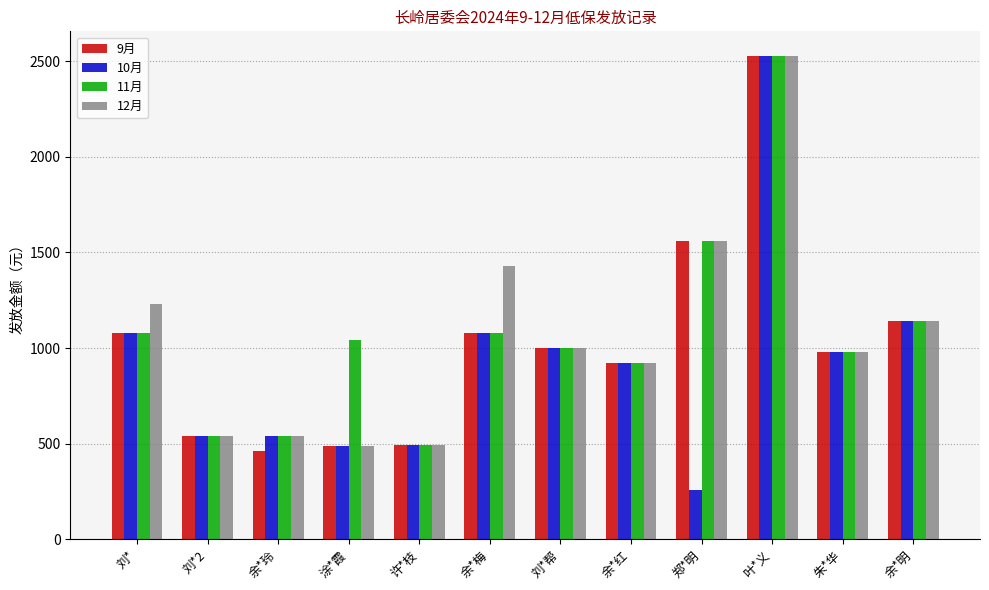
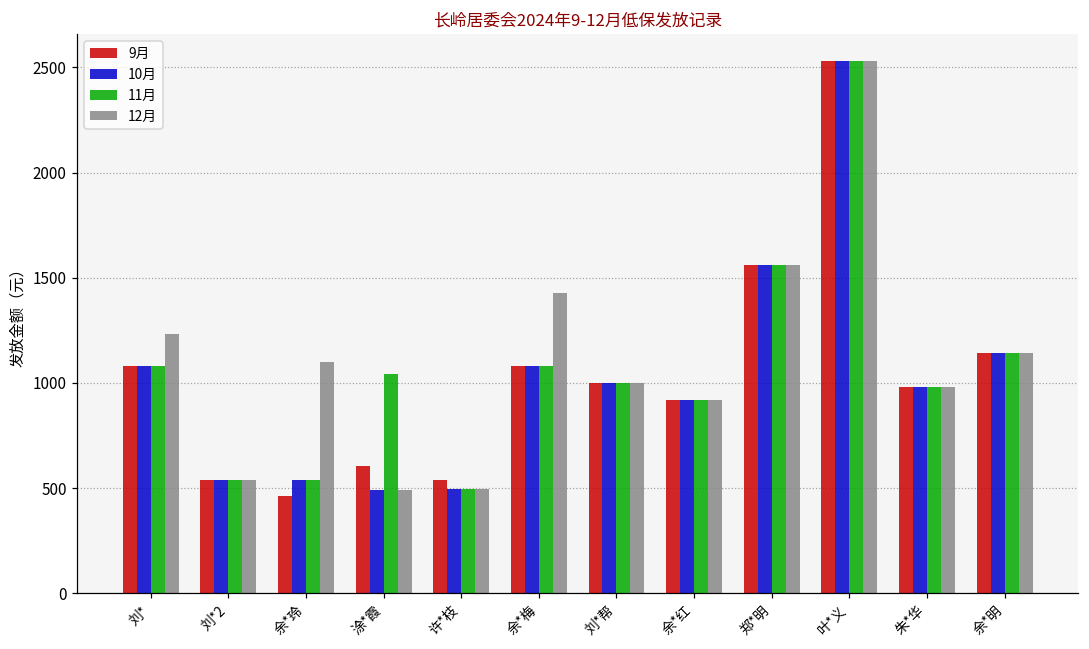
12月, 余*玲: 540 -> 1100
9月, 涂*霞: 490 -> 610
9月, 许*枝: 500 -> 540
10月, 郑*明: 260 -> 1560
